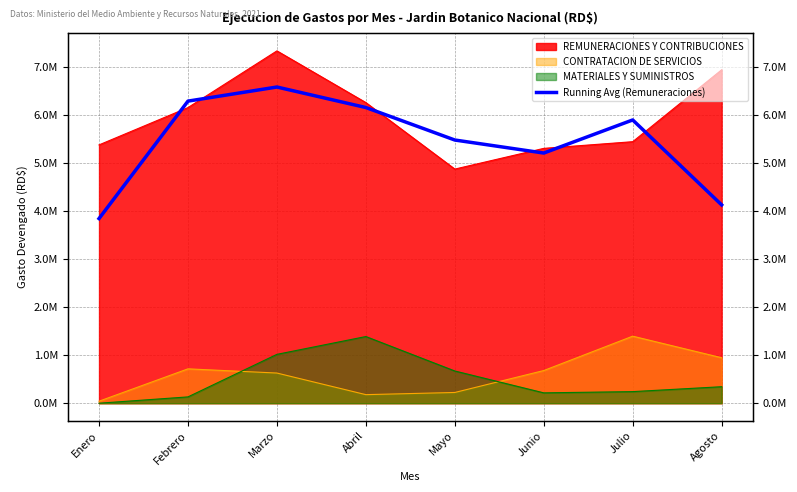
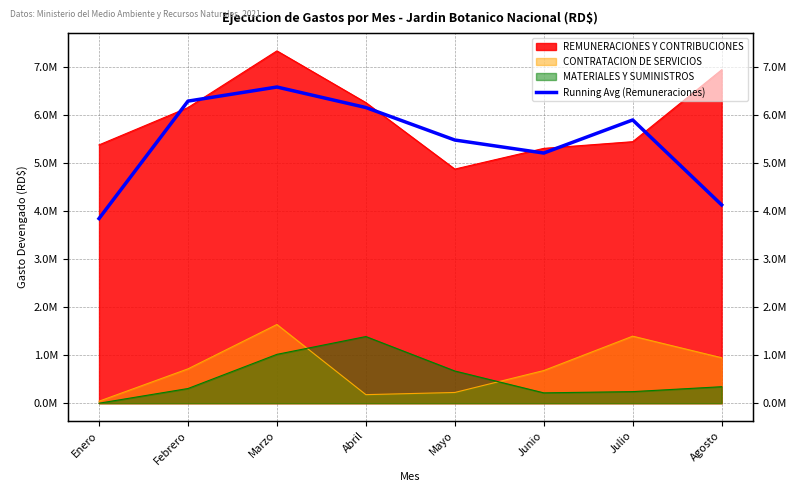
MATERIALES Y SUMINISTROS, Febrero: 100000 -> 300000
CONTRATACION DE SERVICIOS, Marzo: 600000 -> 1600000
